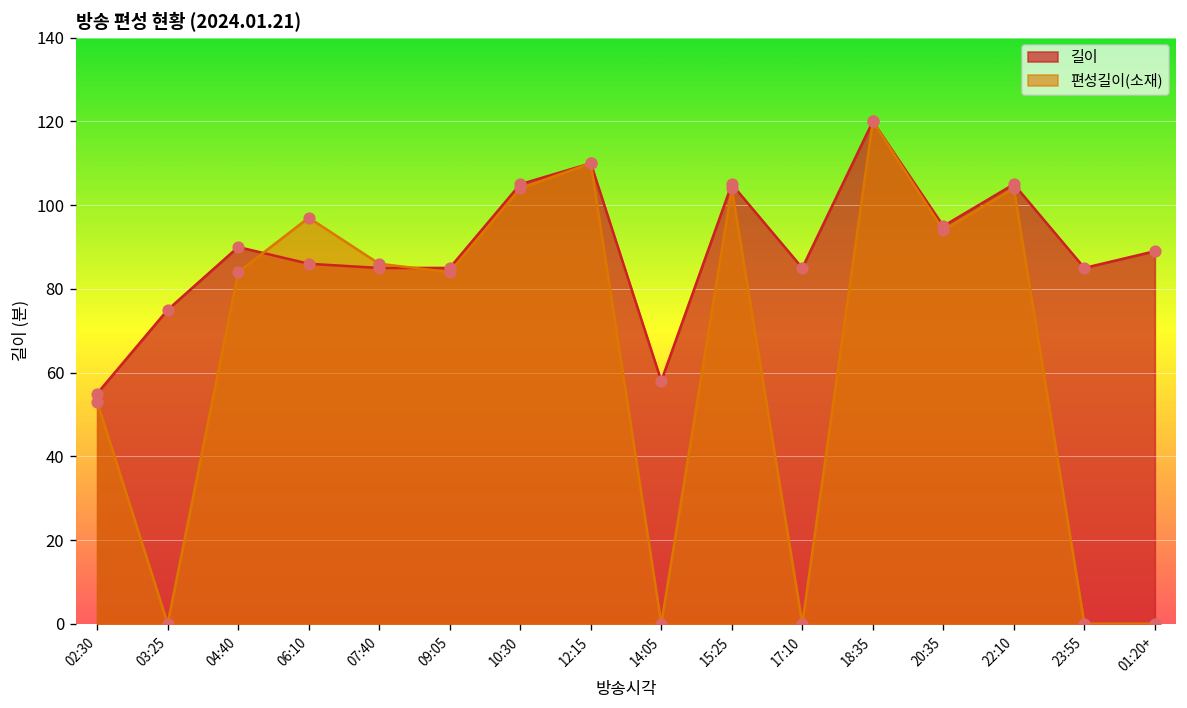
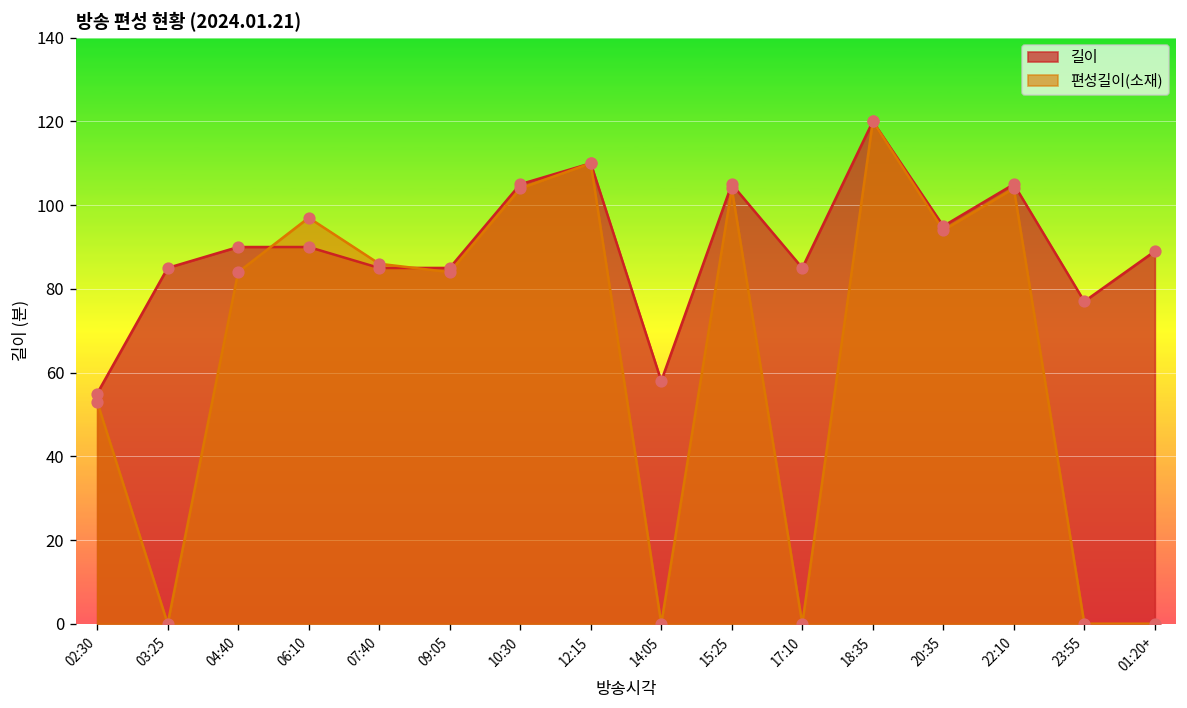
길이, 03:25: 75 -> 85
길이, 06:10: 86 -> 90
길이, 23:55: 85 -> 77
